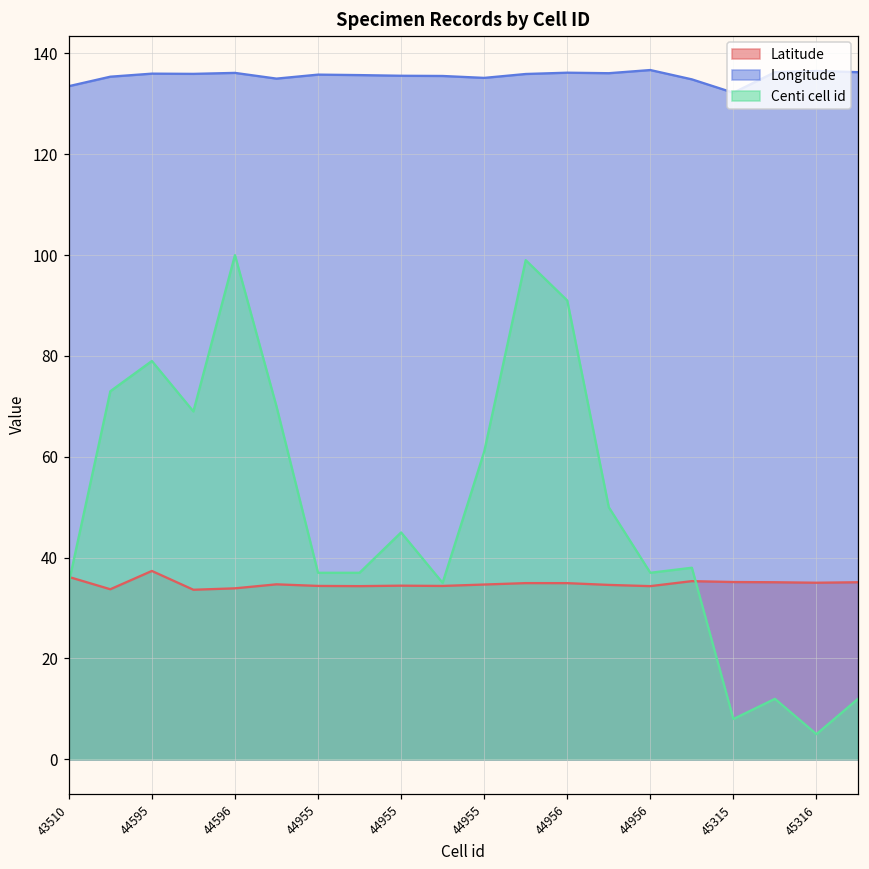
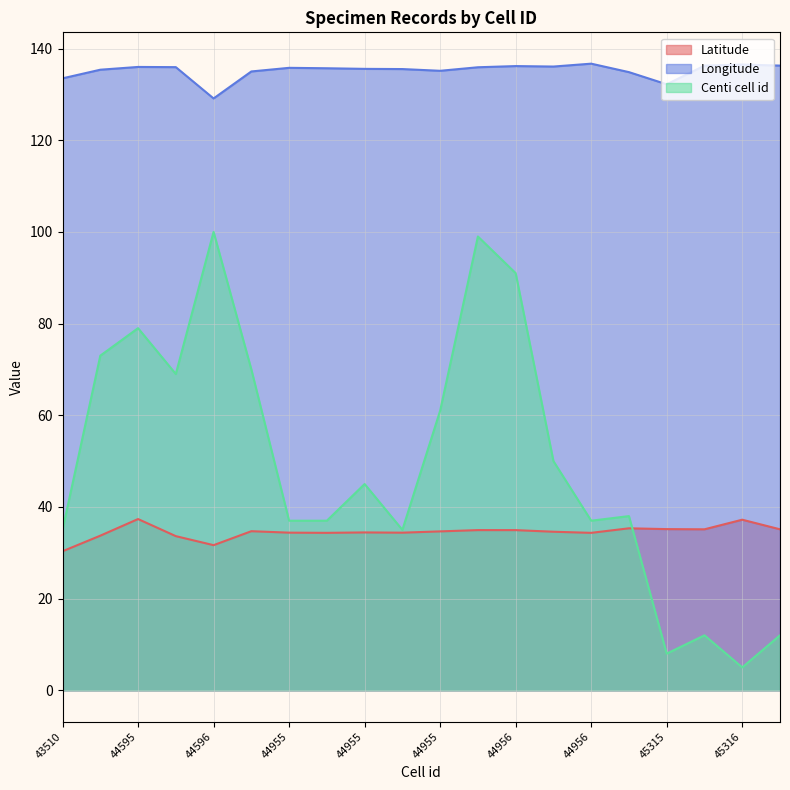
Latitude, 43510: 36 -> 30
Latitude, 44596: 34 -> 32
Longitude, 44596: 136 -> 129
Latitude, 45316: 35 -> 37
